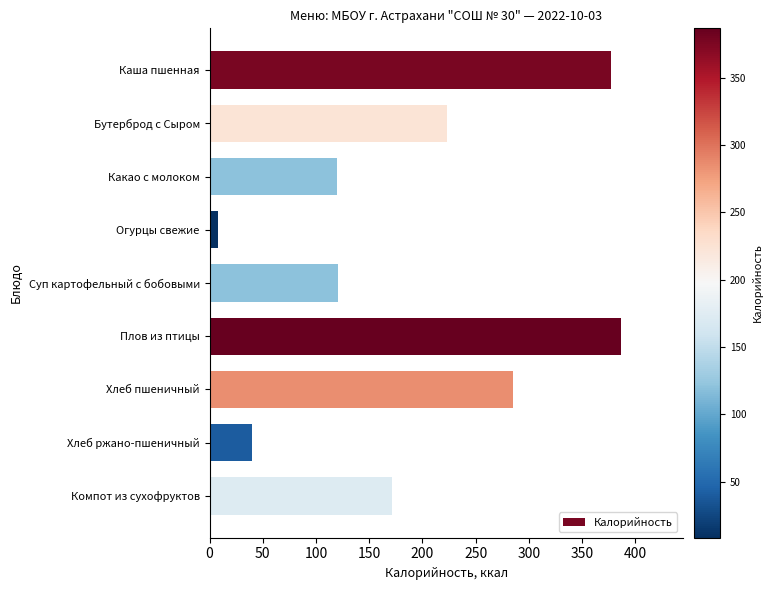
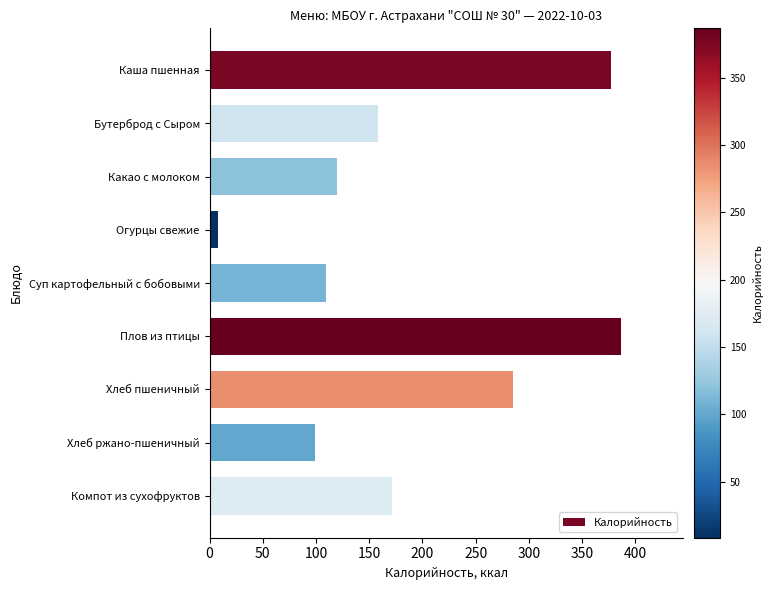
Бутерброд с Сыром: 223 -> 158
Суп картофельный с бобовыми: 121 -> 110
Хлеб ржано-пшеничный: 40 -> 99
